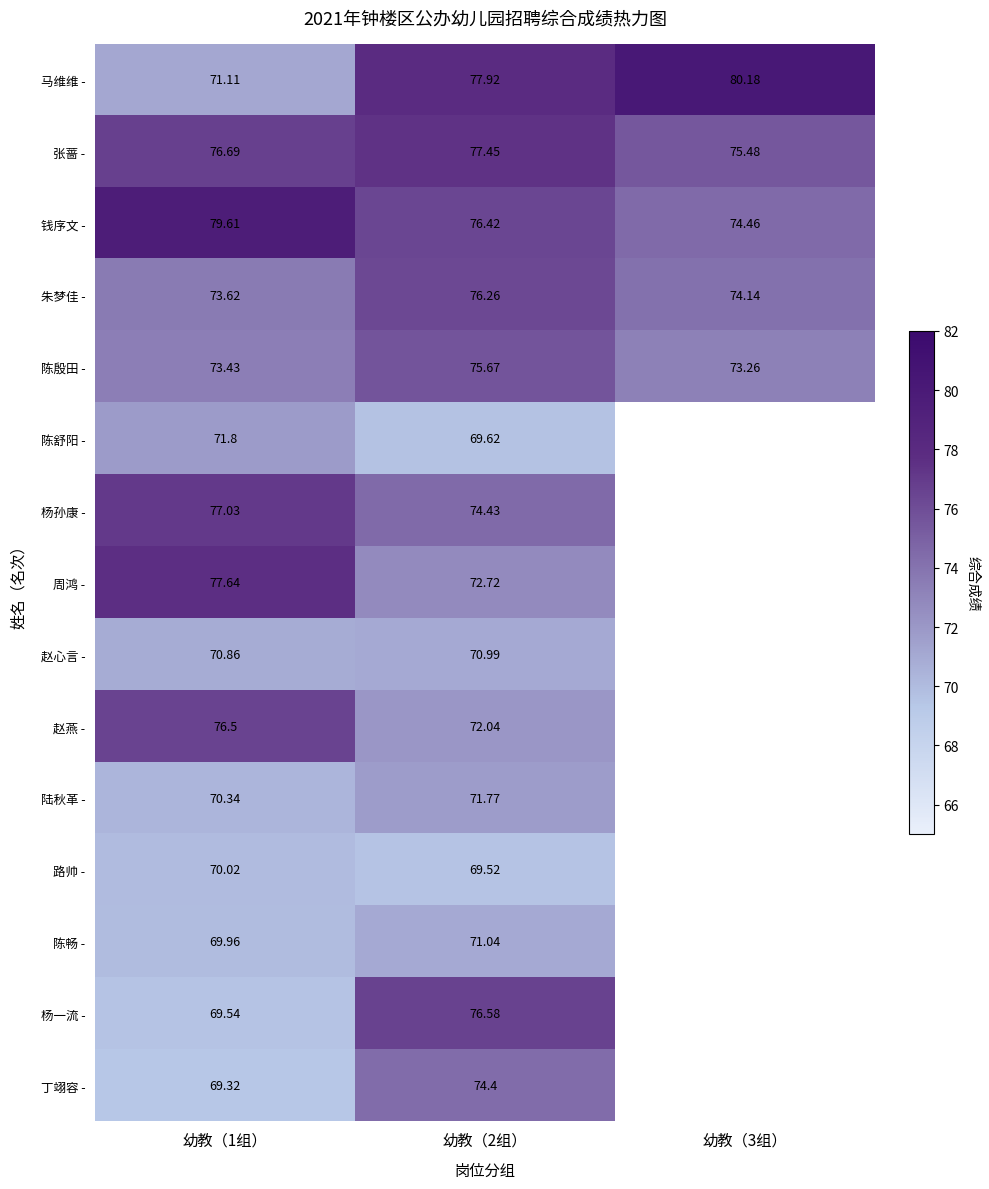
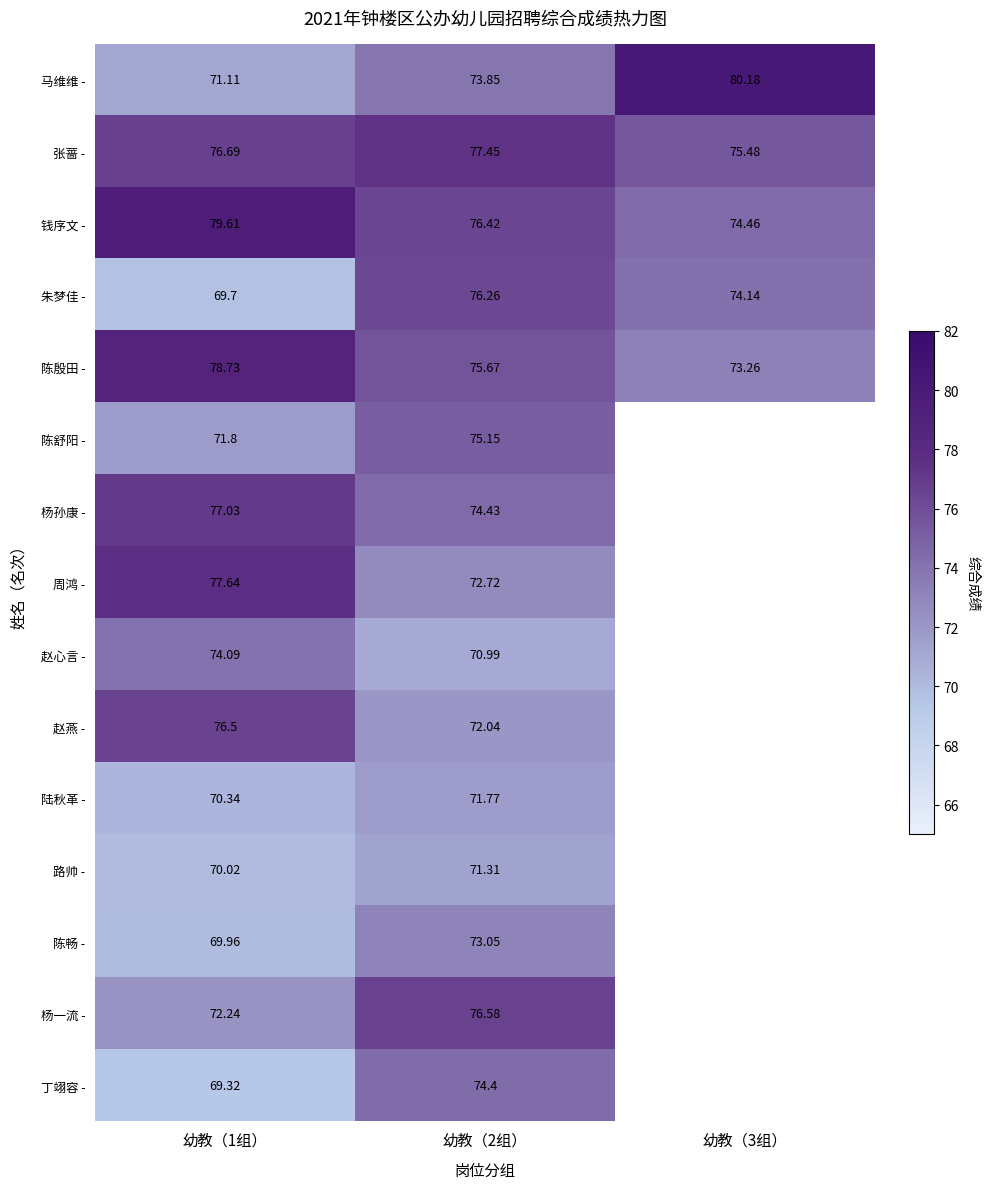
马维维 -, 幼教（2组）: 77.92 -> 73.85
朱梦佳 -, 幼教（1组）: 73.62 -> 69.7
陈殷田 -, 幼教（1组）: 73.43 -> 78.73
陈舒阳 -, 幼教（2组）: 69.62 -> 75.15
赵心言 -, 幼教（1组）: 70.86 -> 74.09
路帅 -, 幼教（2组）: 69.52 -> 71.31
陈畅 -, 幼教（2组）: 71.04 -> 73.05
杨一流 -, 幼教（1组）: 69.54 -> 72.24
